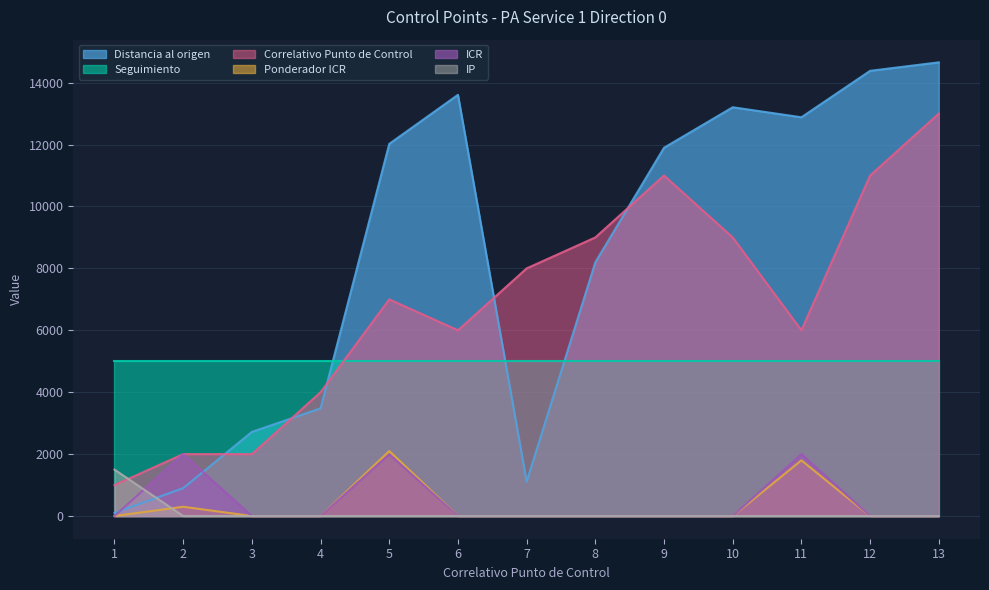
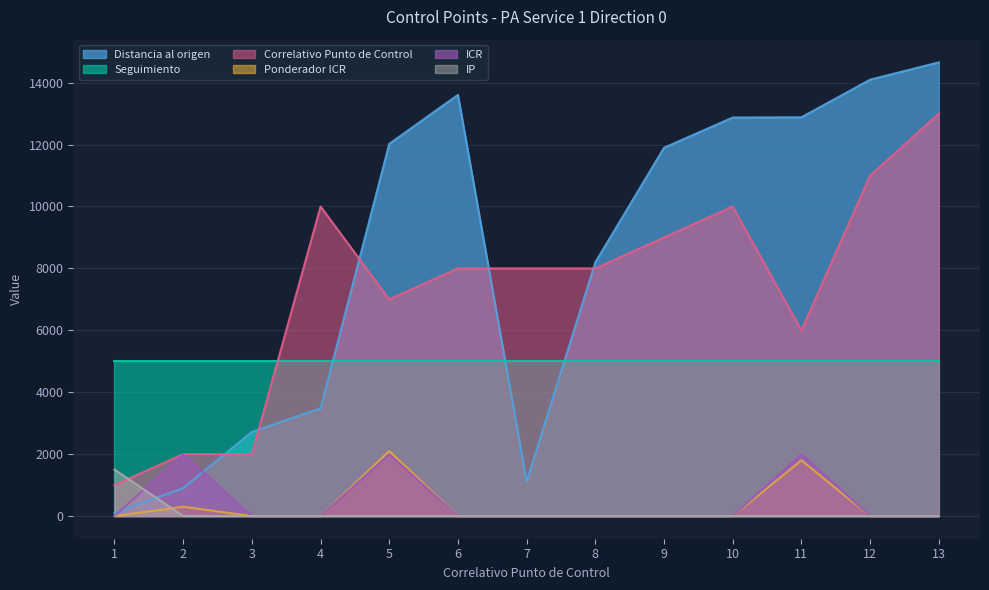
Correlativo Punto de Control, 4: 4000 -> 10000
Correlativo Punto de Control, 6: 6000 -> 8000
Correlativo Punto de Control, 8: 9000 -> 8000
Correlativo Punto de Control, 9: 11000 -> 9000
Distancia al origen, 10: 13200 -> 12900
Correlativo Punto de Control, 10: 9000 -> 10000
Distancia al origen, 12: 14400 -> 14100
